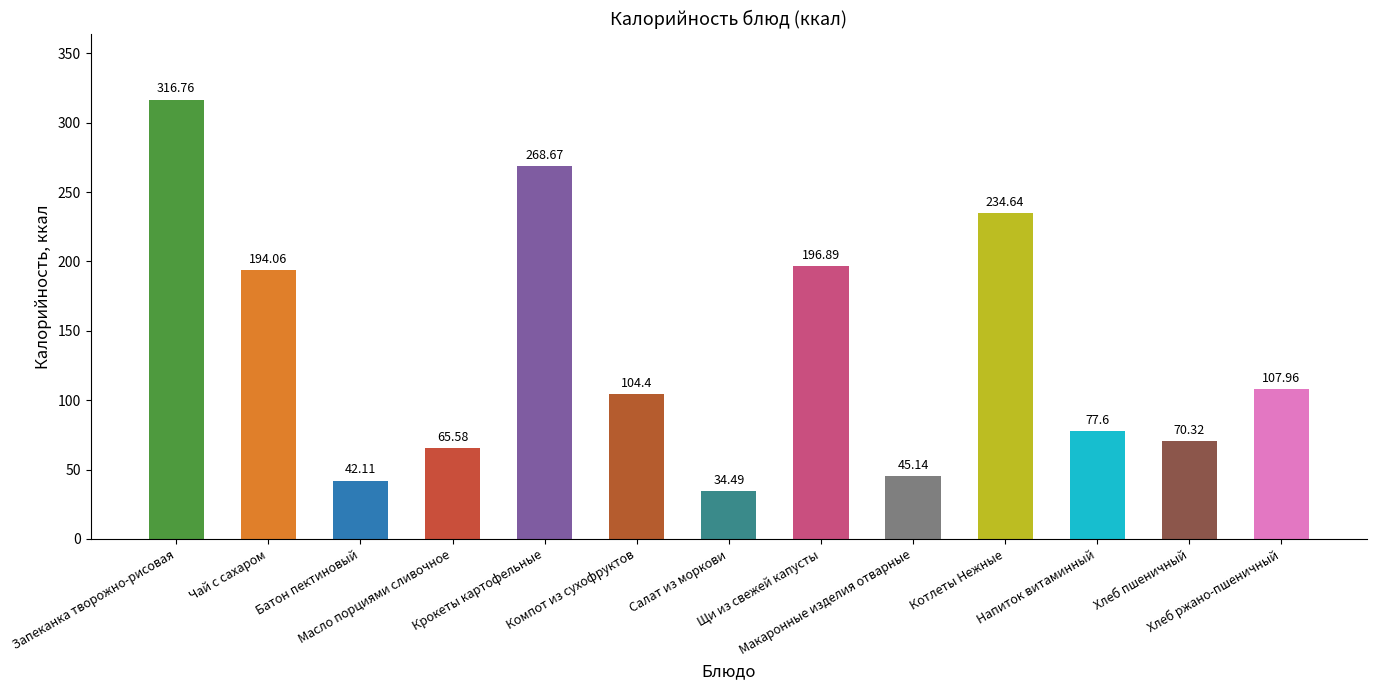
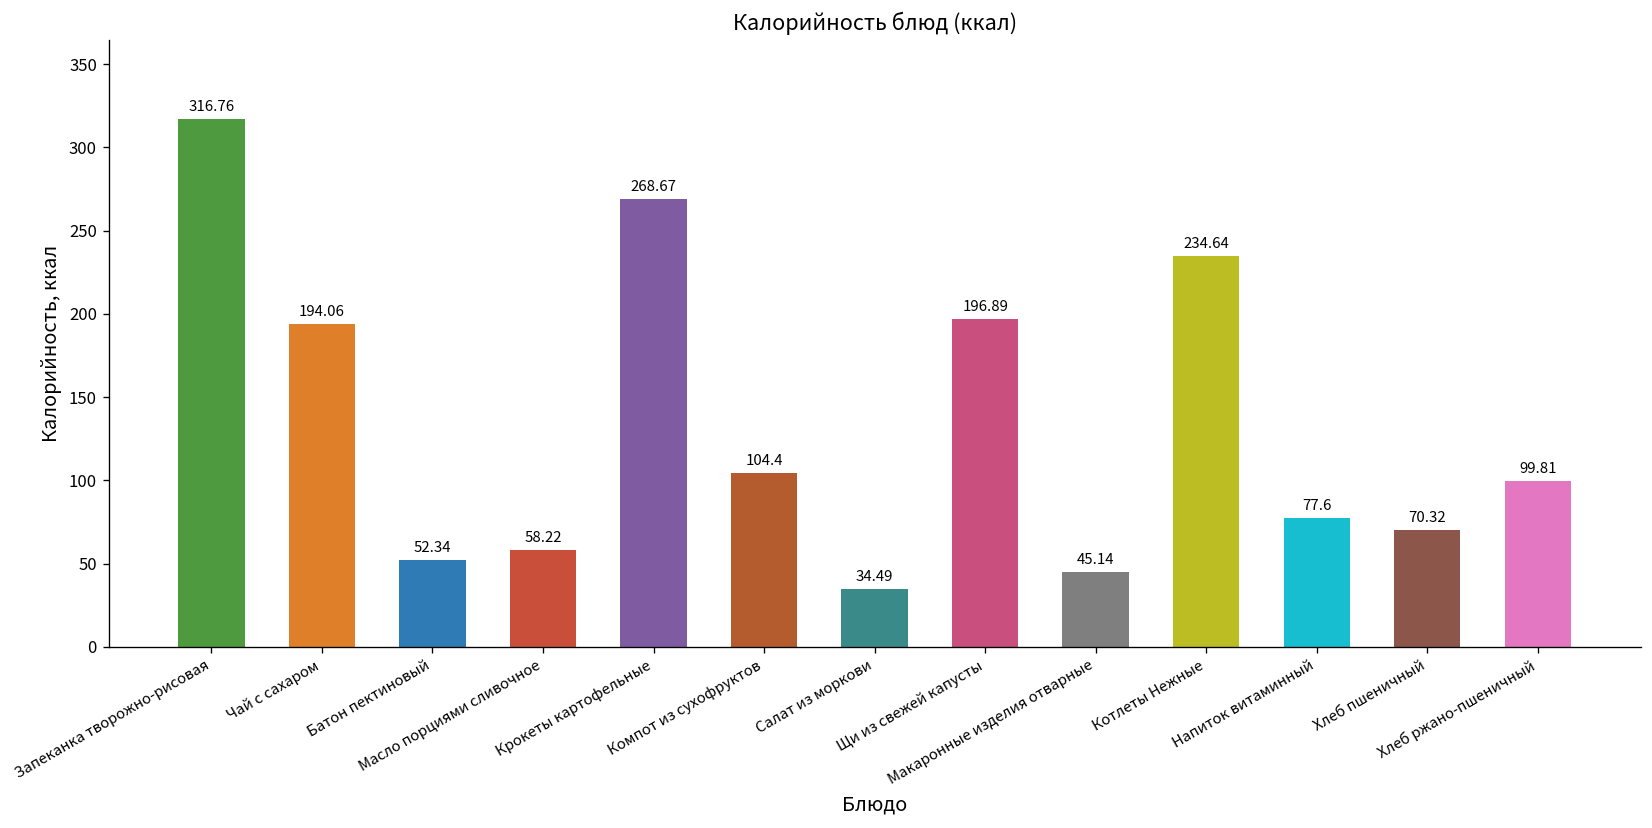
Батон пектиновый: 42.11 -> 52.34
Масло порциями сливочное: 65.58 -> 58.22
Хлеб ржано-пшеничный: 107.96 -> 99.81
